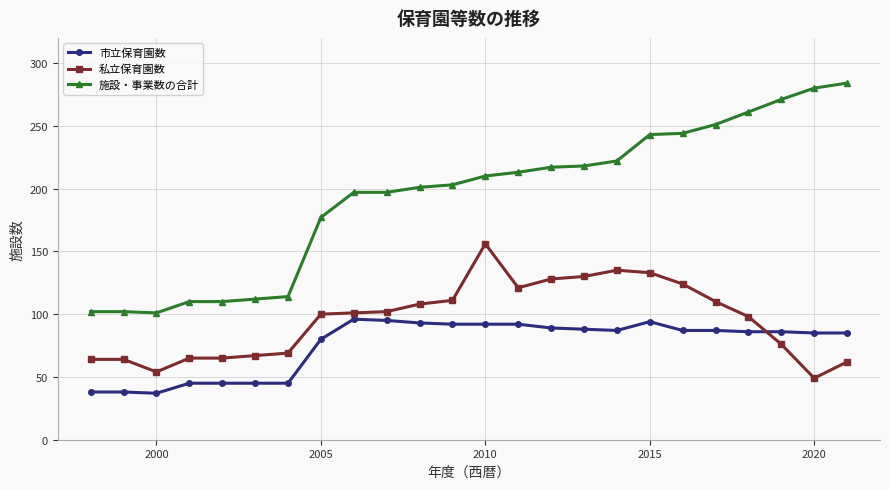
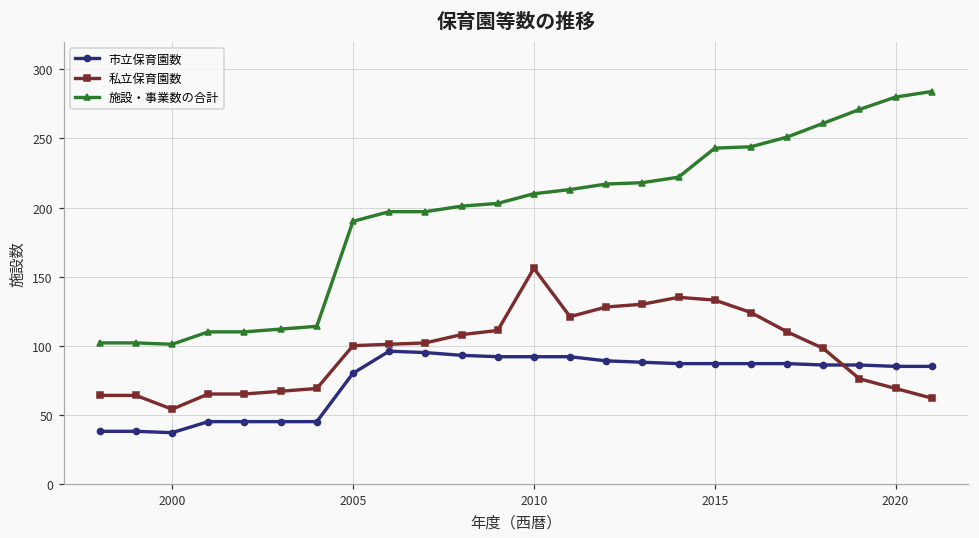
施設・事業数の合計, 2005: 177 -> 190
市立保育園数, 2015: 94 -> 87
私立保育園数, 2020: 49 -> 69
